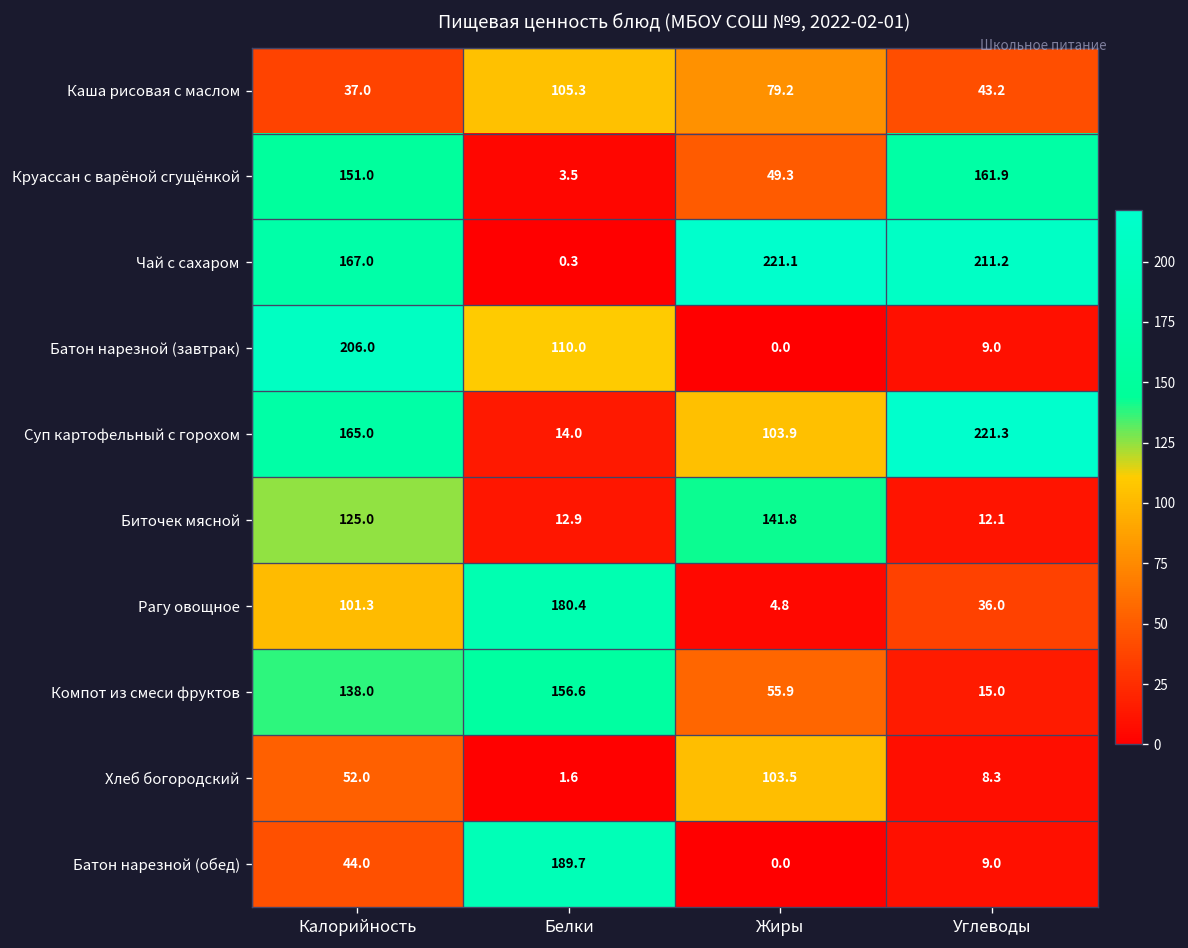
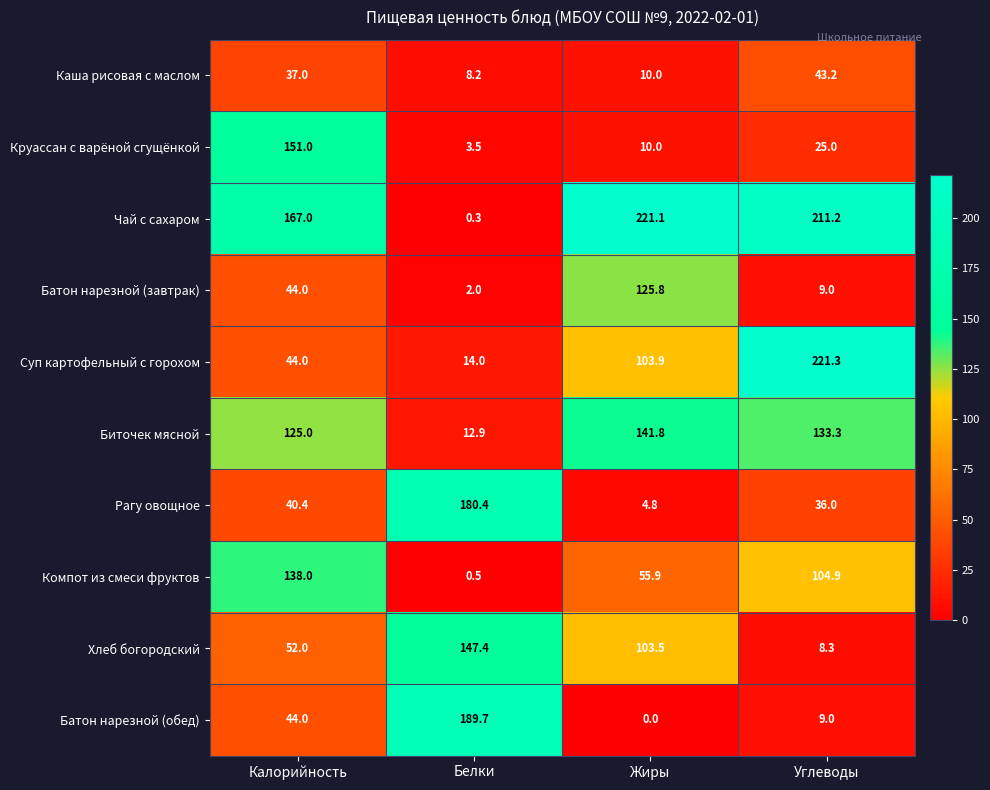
Каша рисовая с маслом, Белки: 105.3 -> 8.2
Каша рисовая с маслом, Жиры: 79.2 -> 10.0
Круассан с варёной сгущёнкой, Жиры: 49.3 -> 10.0
Круассан с варёной сгущёнкой, Углеводы: 161.9 -> 25.0
Батон нарезной (завтрак), Калорийность: 206.0 -> 44.0
Батон нарезной (завтрак), Белки: 110.0 -> 2.0
Батон нарезной (завтрак), Жиры: 0.0 -> 125.8
Суп картофельный с горохом, Калорийность: 165.0 -> 44.0
Биточек мясной, Углеводы: 12.1 -> 133.3
Рагу овощное, Калорийность: 101.3 -> 40.4
Компот из смеси фруктов, Белки: 156.6 -> 0.5
Компот из смеси фруктов, Углеводы: 15.0 -> 104.9
Хлеб богородский, Белки: 1.6 -> 147.4
